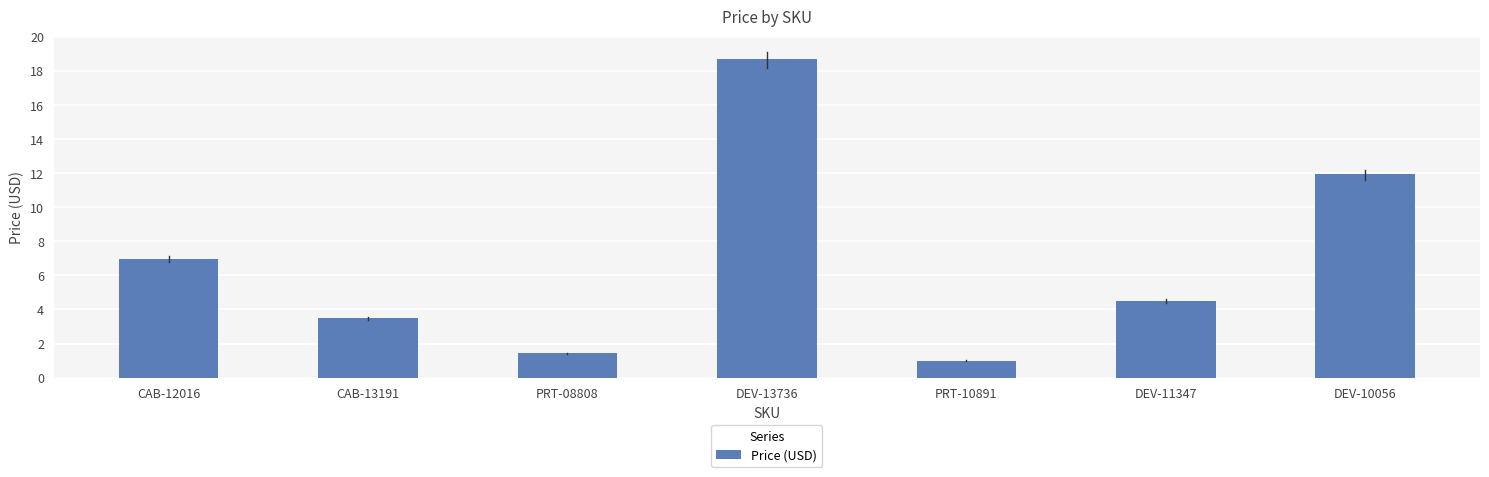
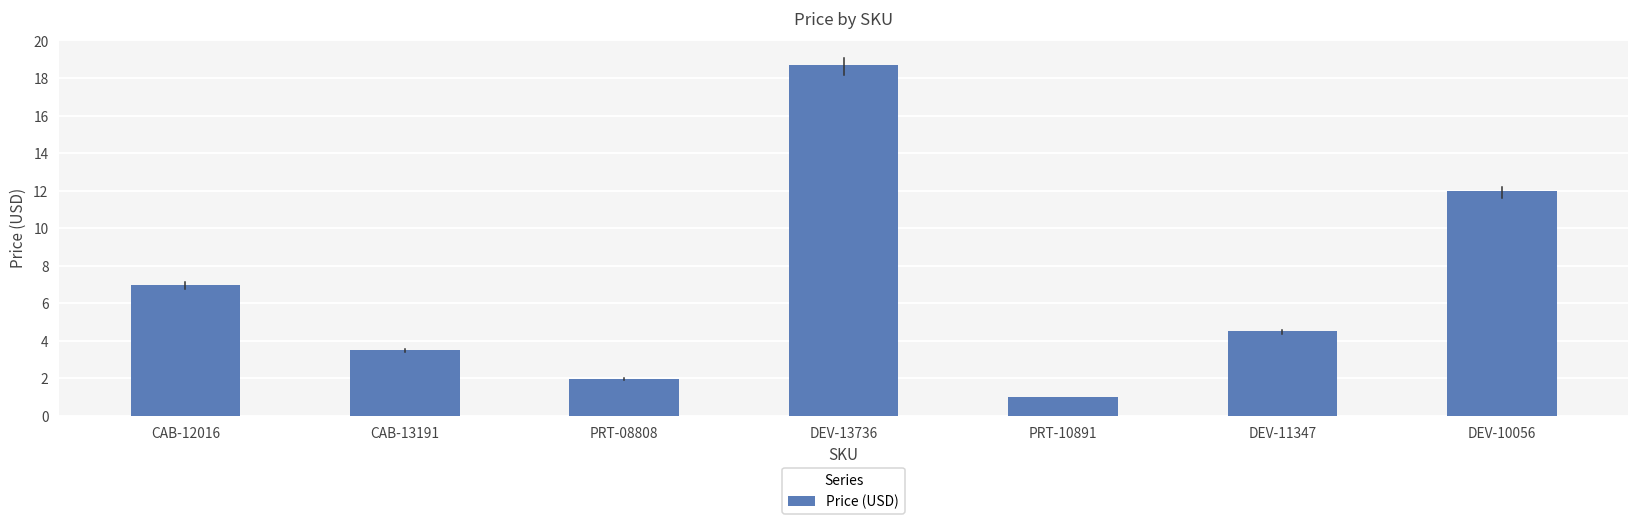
Price (USD), PRT-08808: 1.4 -> 2.0
